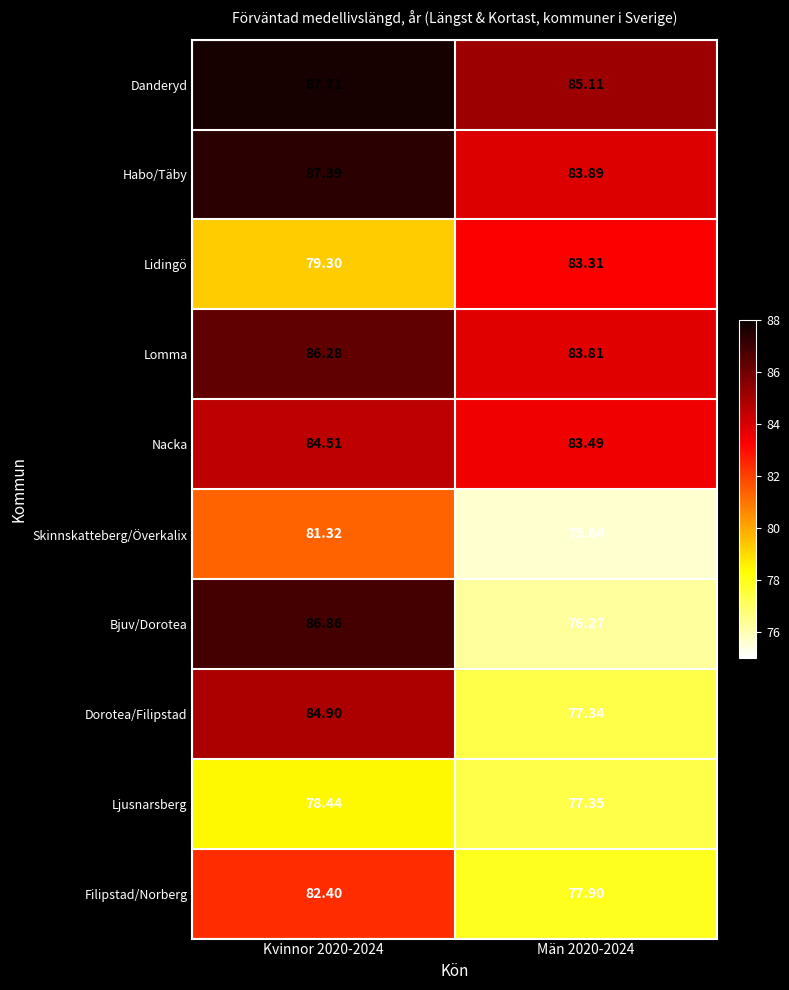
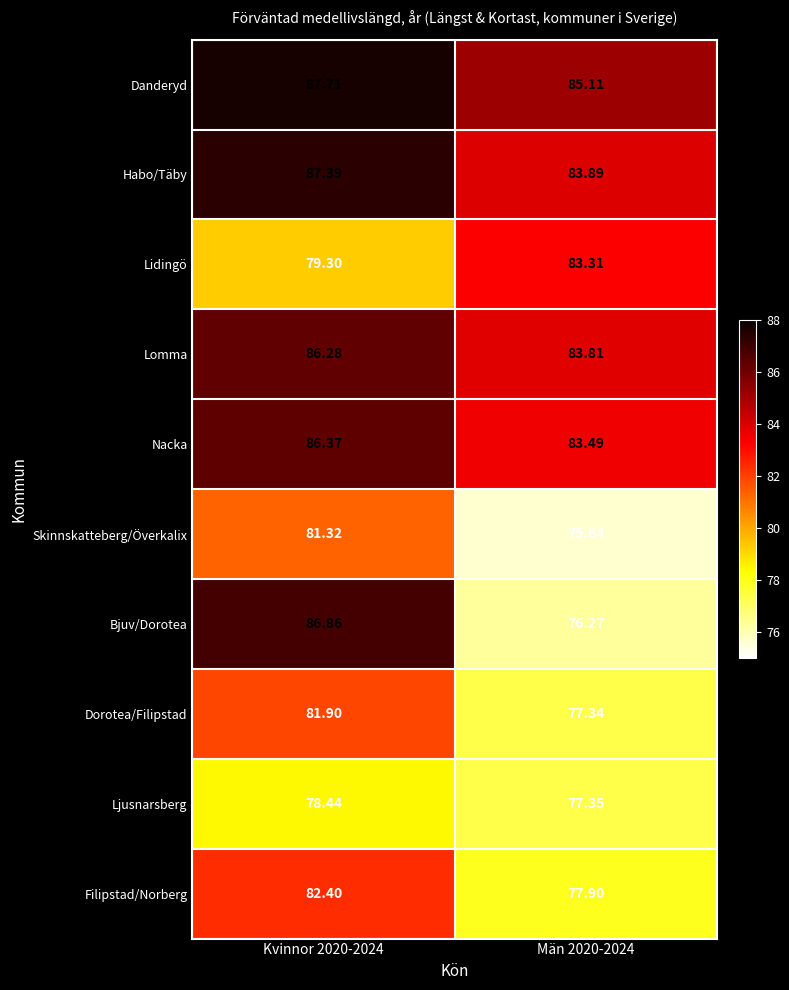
Nacka, Kvinnor 2020-2024: 84.51 -> 86.37
Dorotea/Filipstad, Kvinnor 2020-2024: 84.90 -> 81.90
